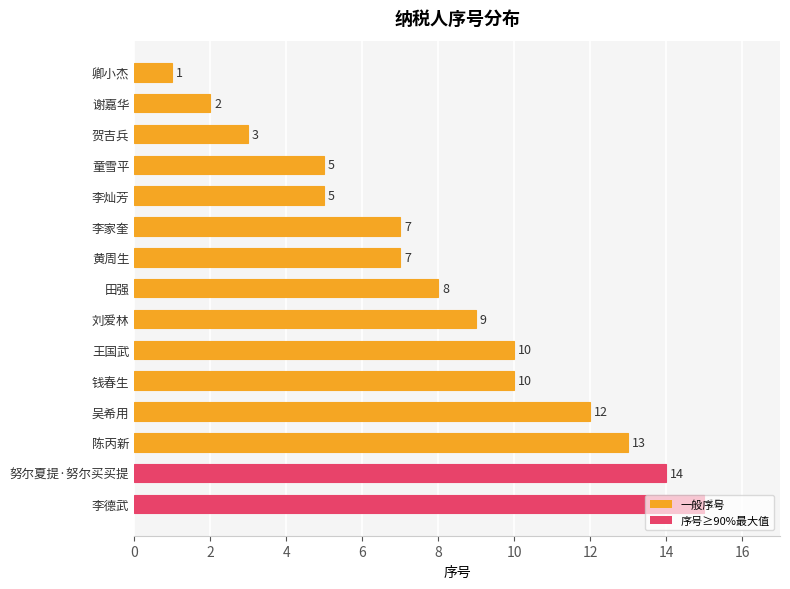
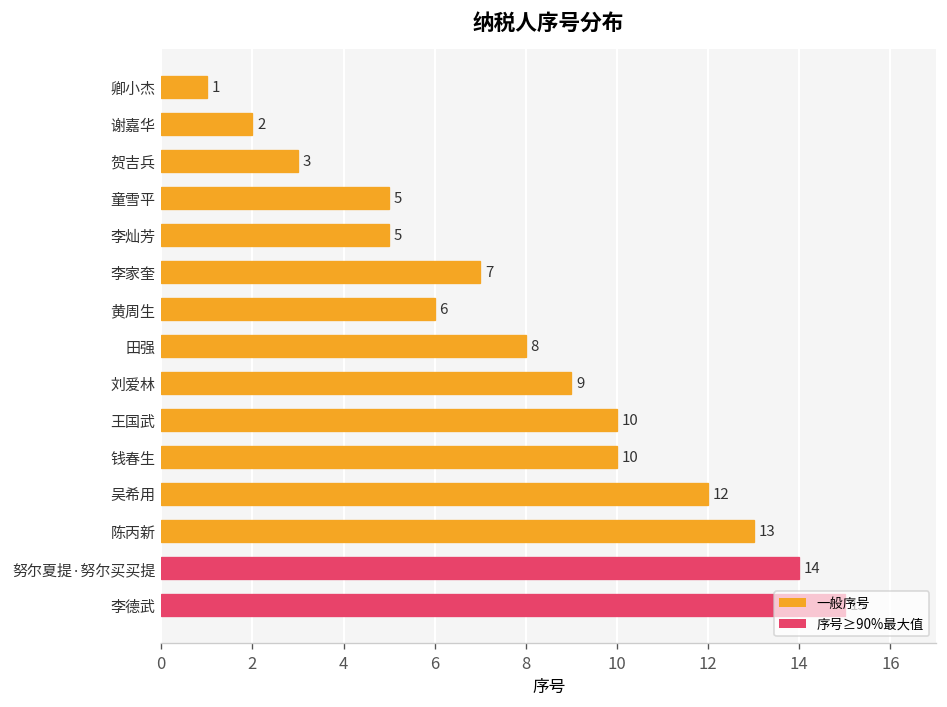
黄周生: 7 -> 6
